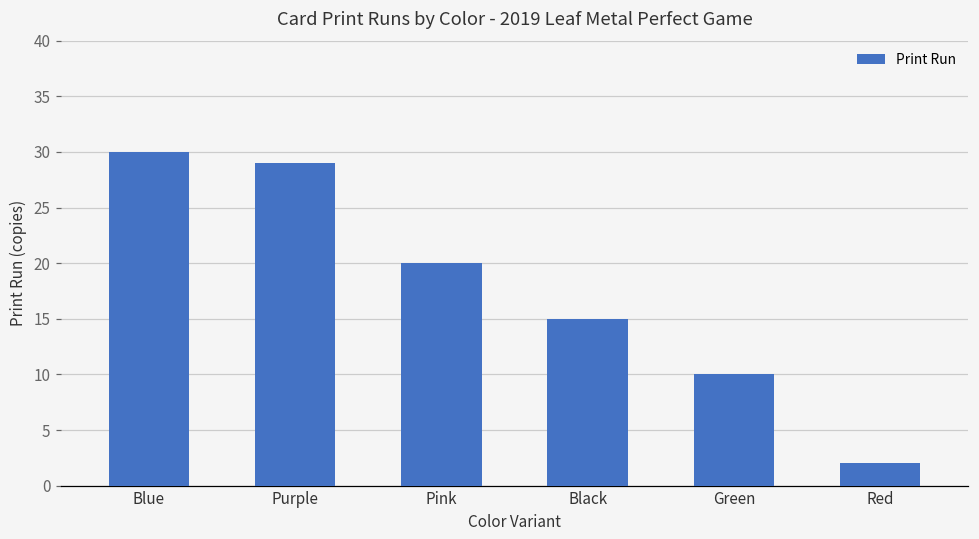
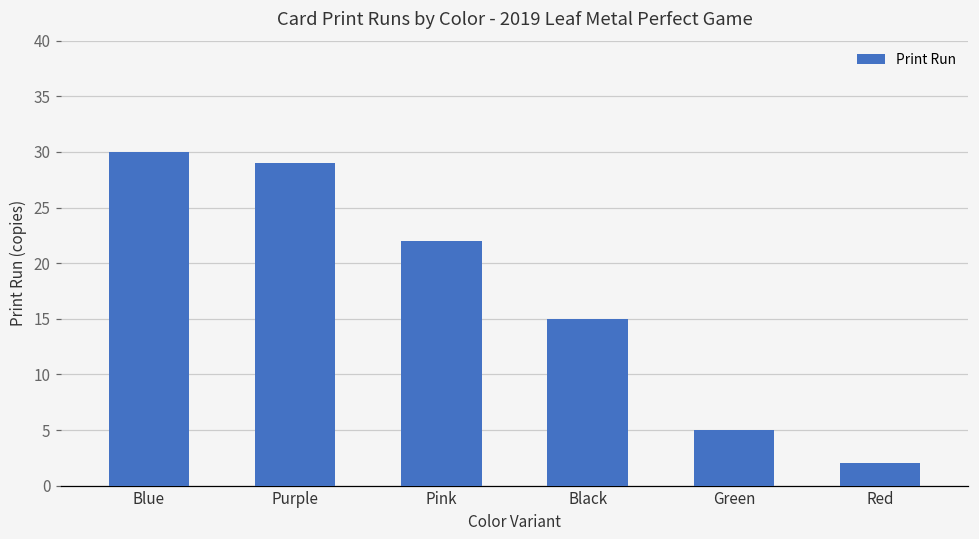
Pink: 20 -> 22
Green: 10 -> 5
